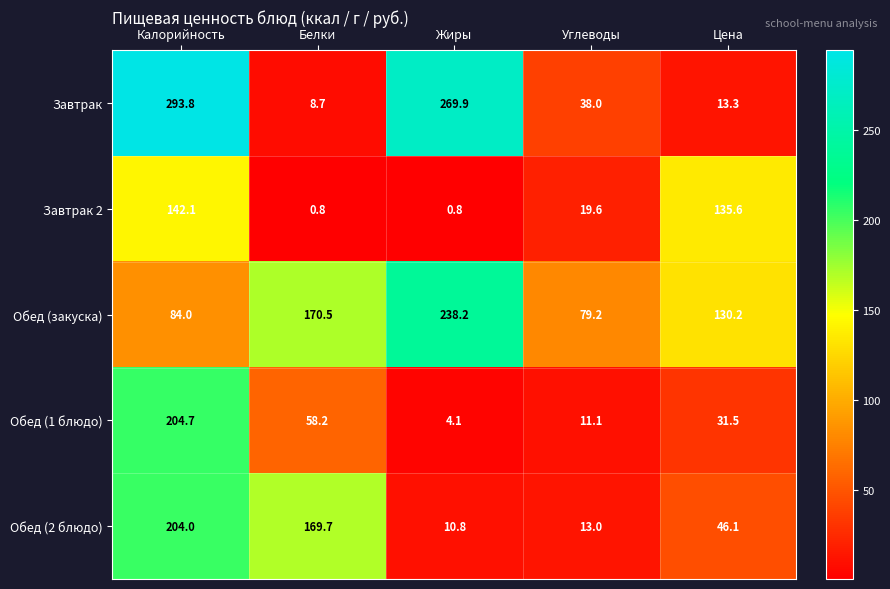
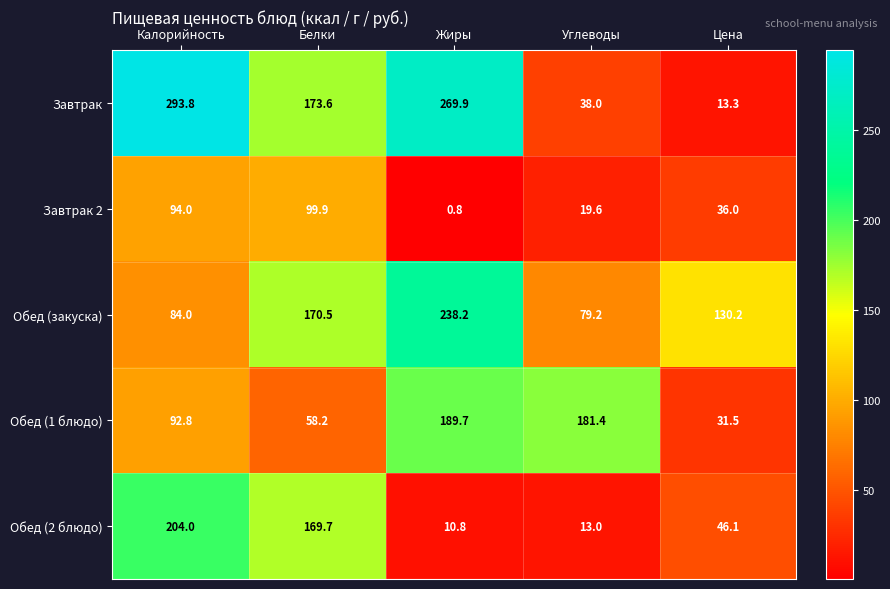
Завтрак, Белки: 8.7 -> 173.6
Завтрак 2, Калорийность: 142.1 -> 94.0
Завтрак 2, Белки: 0.8 -> 99.9
Завтрак 2, Цена: 135.6 -> 36.0
Обед (1 блюдо), Калорийность: 204.7 -> 92.8
Обед (1 блюдо), Жиры: 4.1 -> 189.7
Обед (1 блюдо), Углеводы: 11.1 -> 181.4
